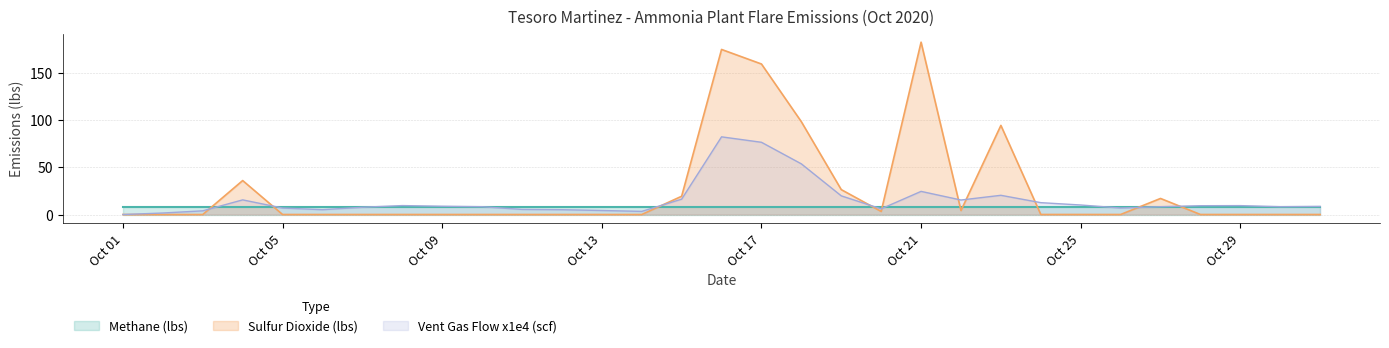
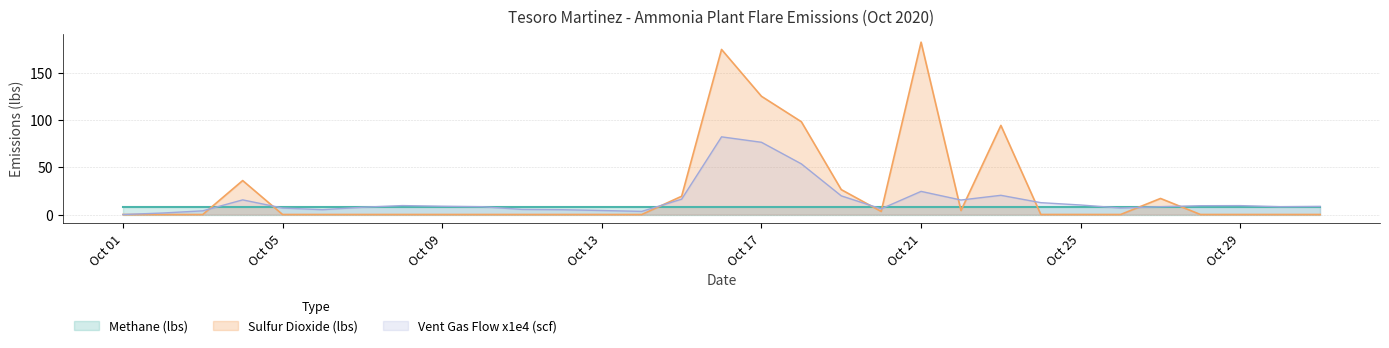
Sulfur Dioxide (lbs), Oct 17: 160 -> 130
